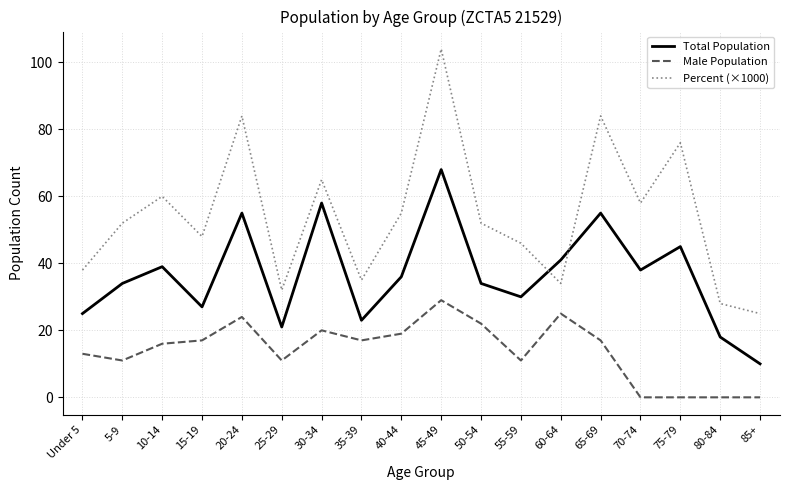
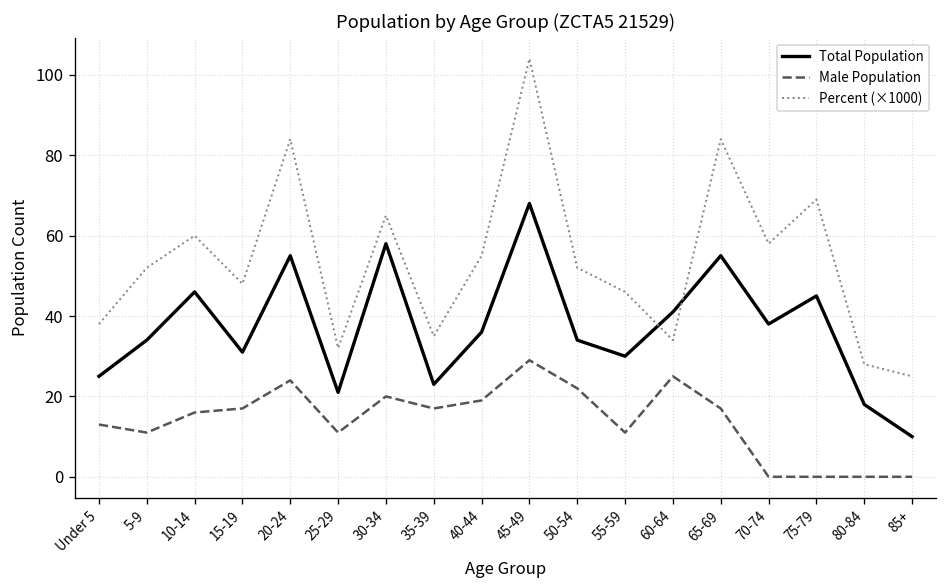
Total Population, 10-14: 39 -> 46
Total Population, 15-19: 27 -> 31
Percent (×1000), 75-79: 76 -> 69
